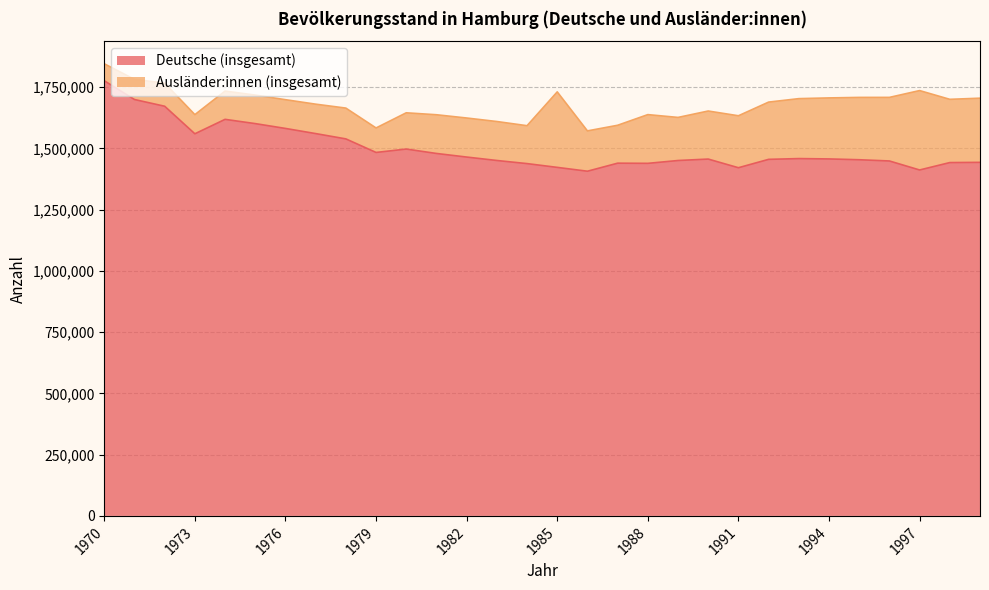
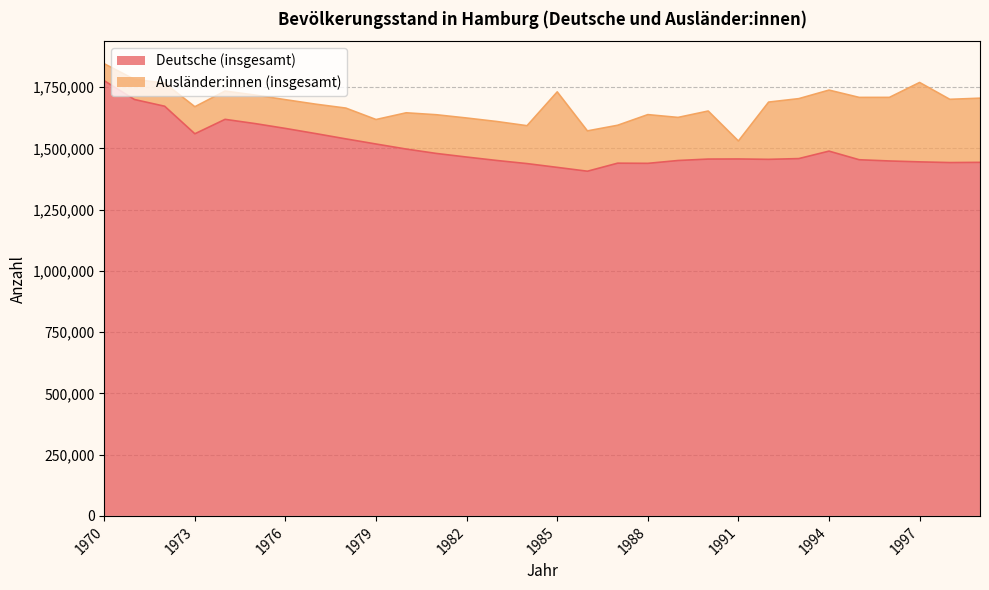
Ausländer:innen (insgesamt), 1973: 80,000 -> 110,000
Deutsche (insgesamt), 1979: 1,480,000 -> 1,520,000
Deutsche (insgesamt), 1991: 1,420,000 -> 1,460,000
Ausländer:innen (insgesamt), 1991: 210,000 -> 70,000
Deutsche (insgesamt), 1994: 1,460,000 -> 1,490,000
Deutsche (insgesamt), 1997: 1,410,000 -> 1,440,000
